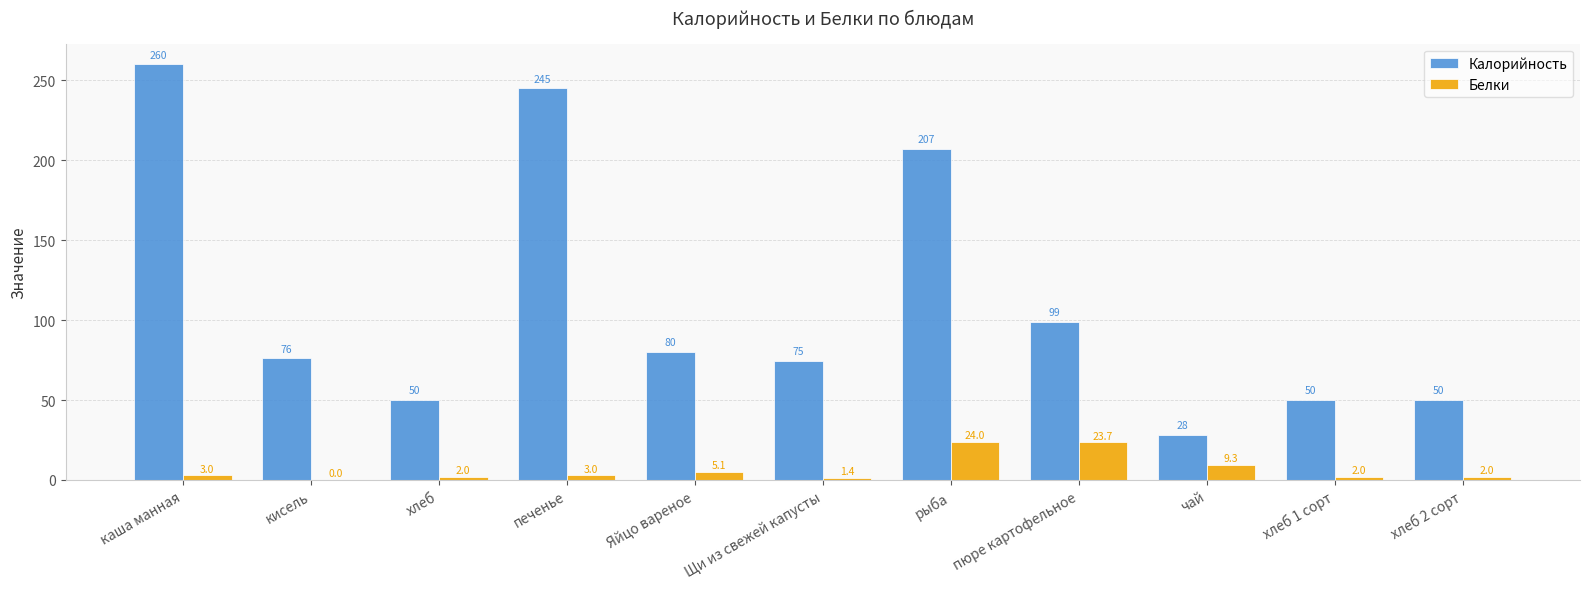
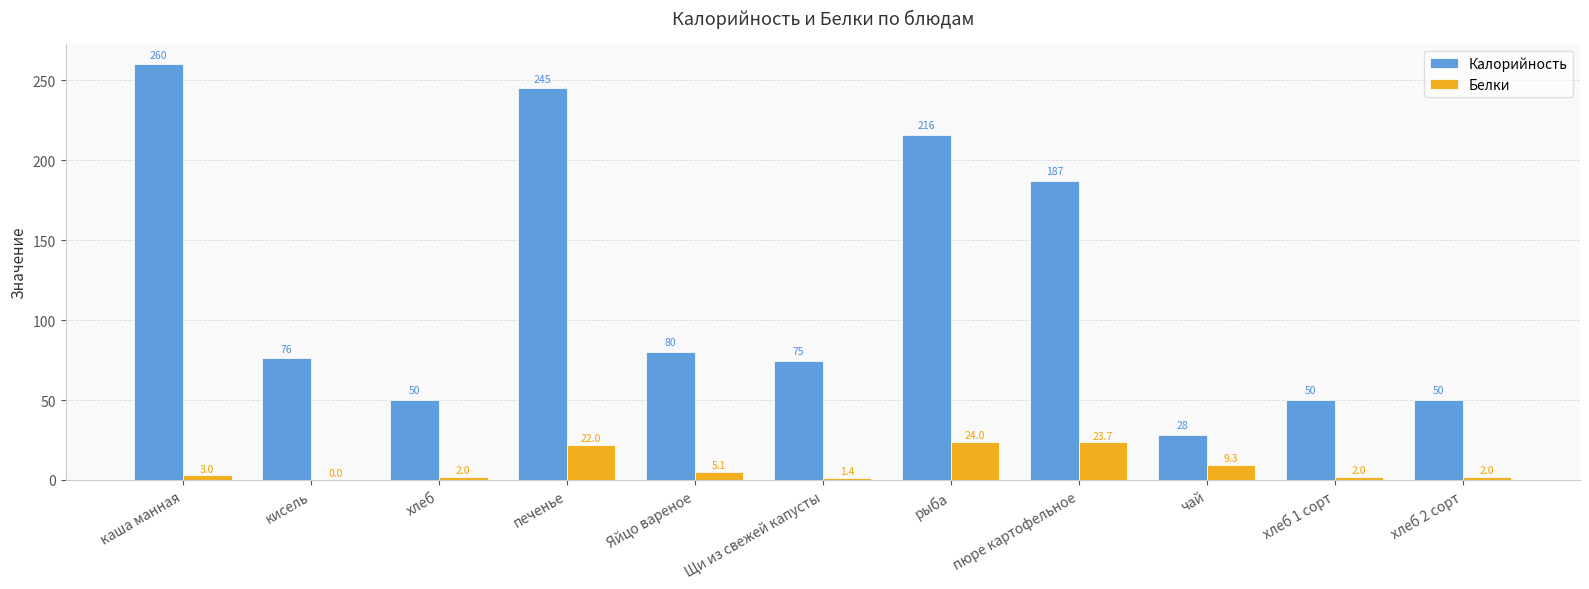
Белки, печенье: 3.0 -> 22.0
Калорийность, рыба: 207 -> 216
Калорийность, пюре картофельное: 99 -> 187
